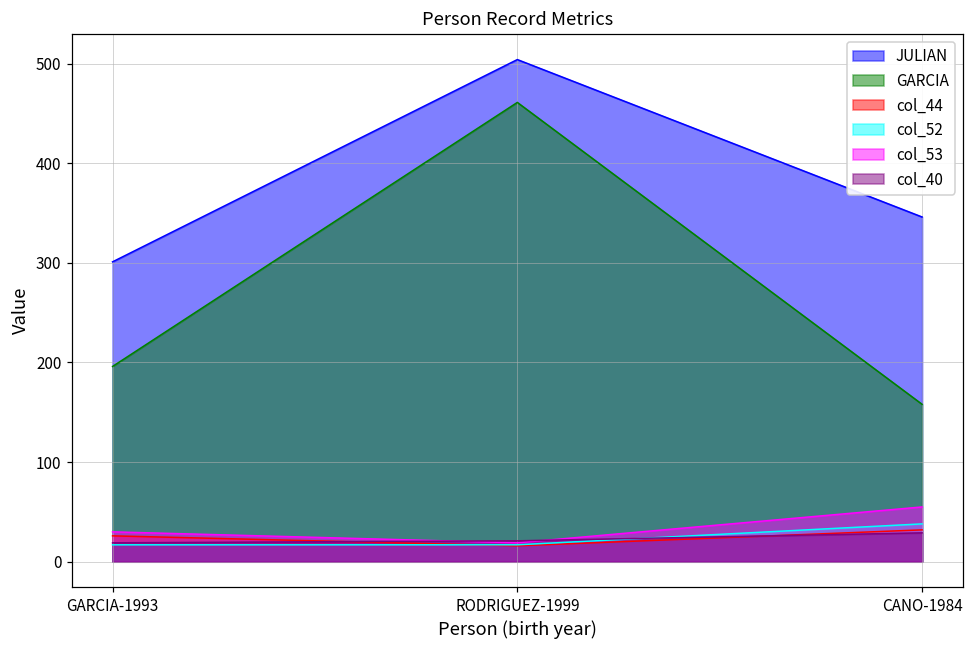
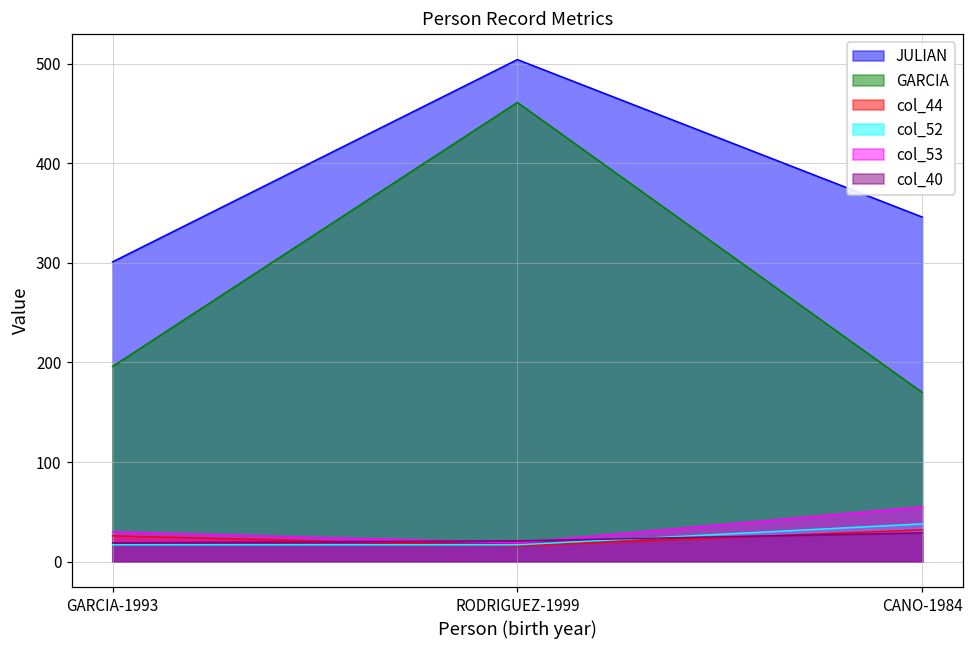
GARCIA, CANO-1984: 160 -> 170
